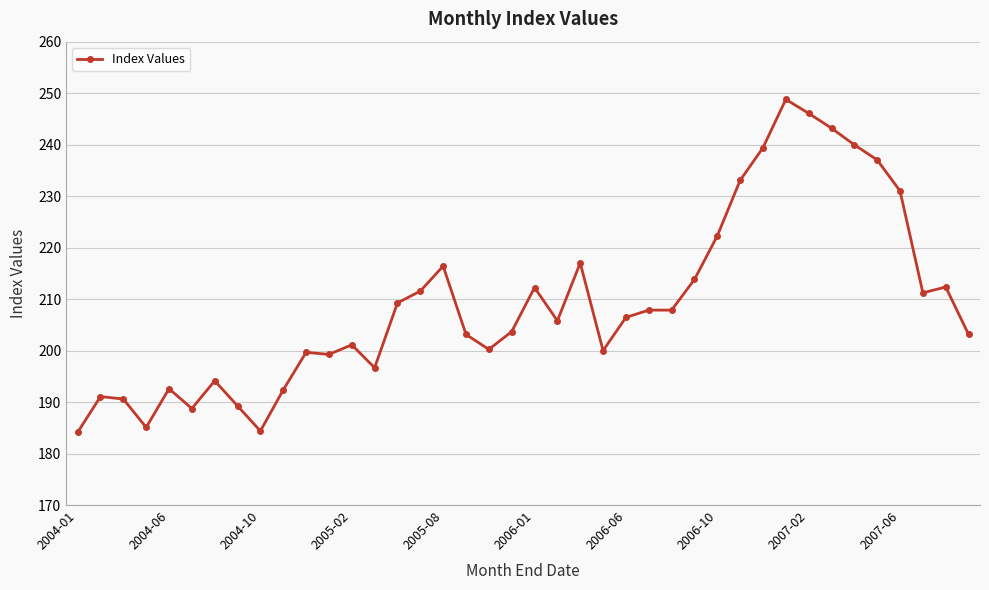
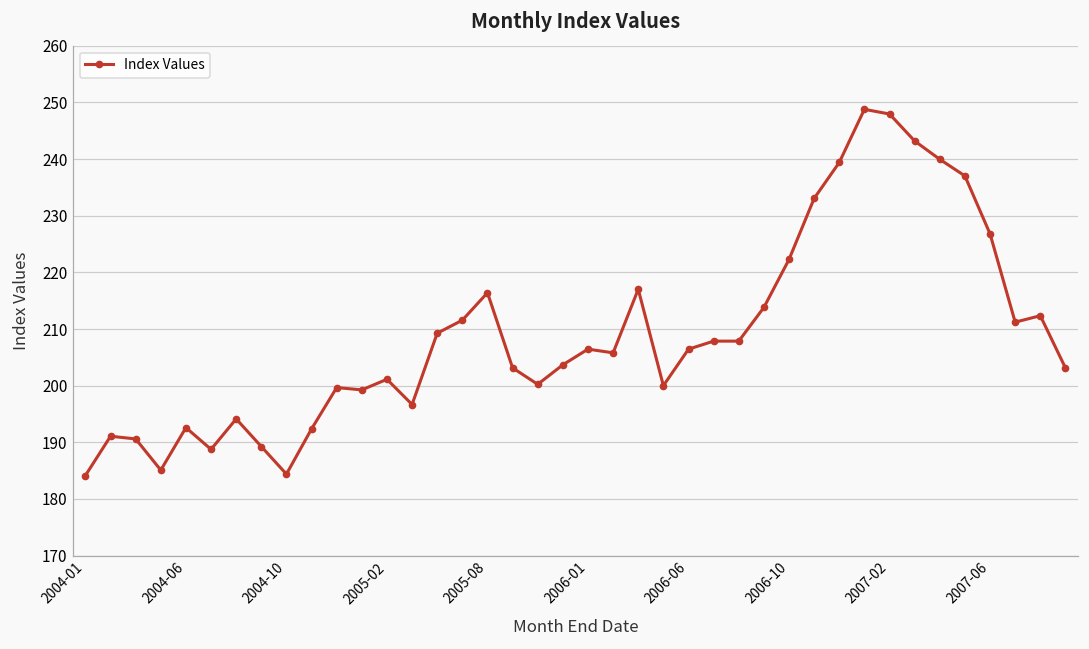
2006-01: 212 -> 206
2007-02: 246 -> 248
2007-06: 231 -> 227
